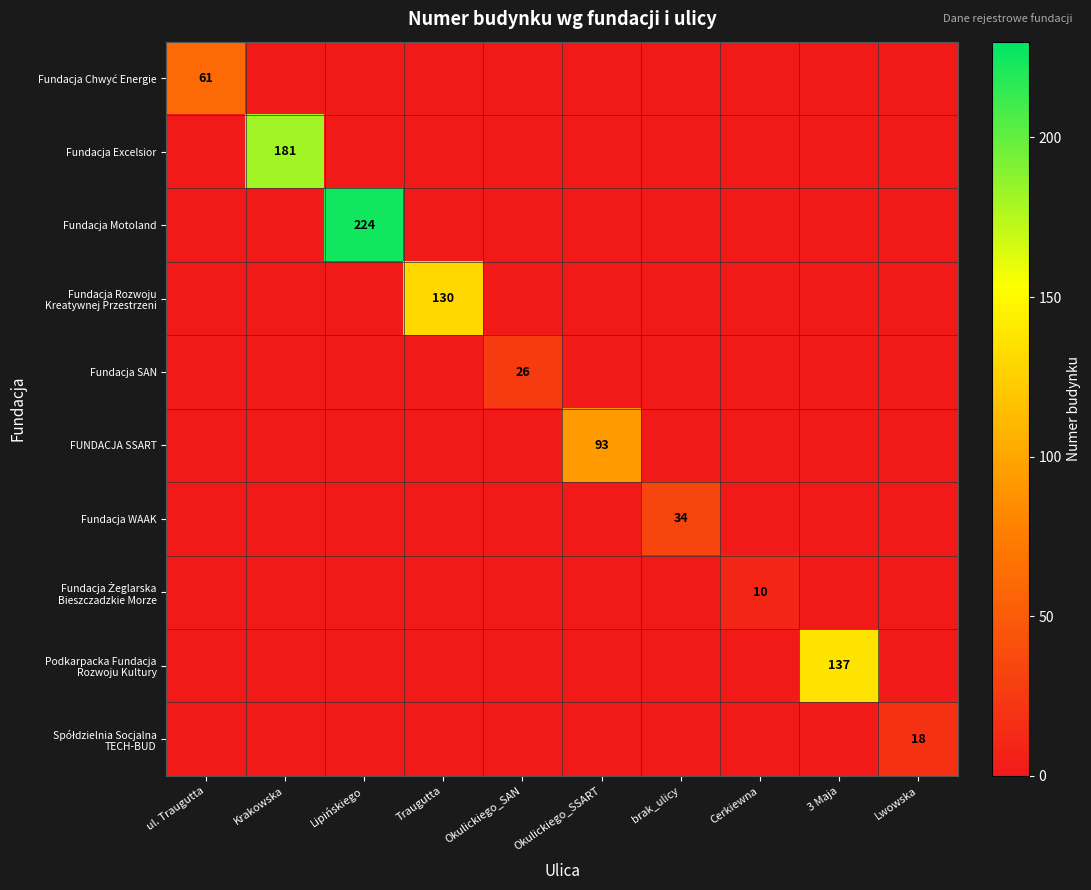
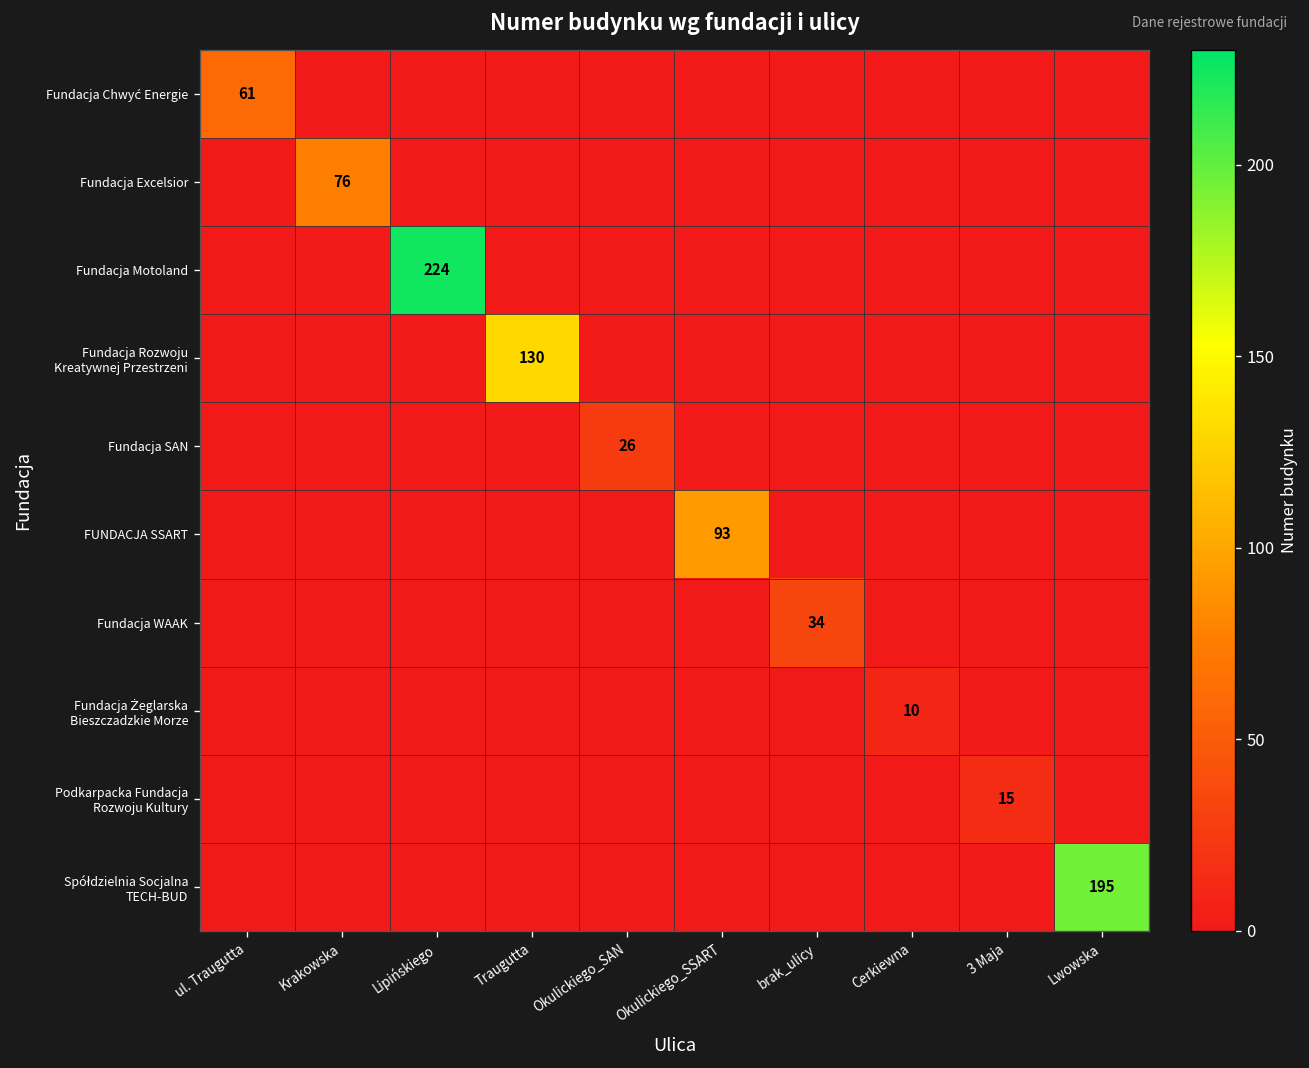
Fundacja Excelsior, Krakowska: 181 -> 76
Podkarpacka Fundacja Rozwoju Kultury, 3 Maja: 137 -> 15
Spółdzielnia Socjalna TECH-BUD, Lwowska: 18 -> 195
